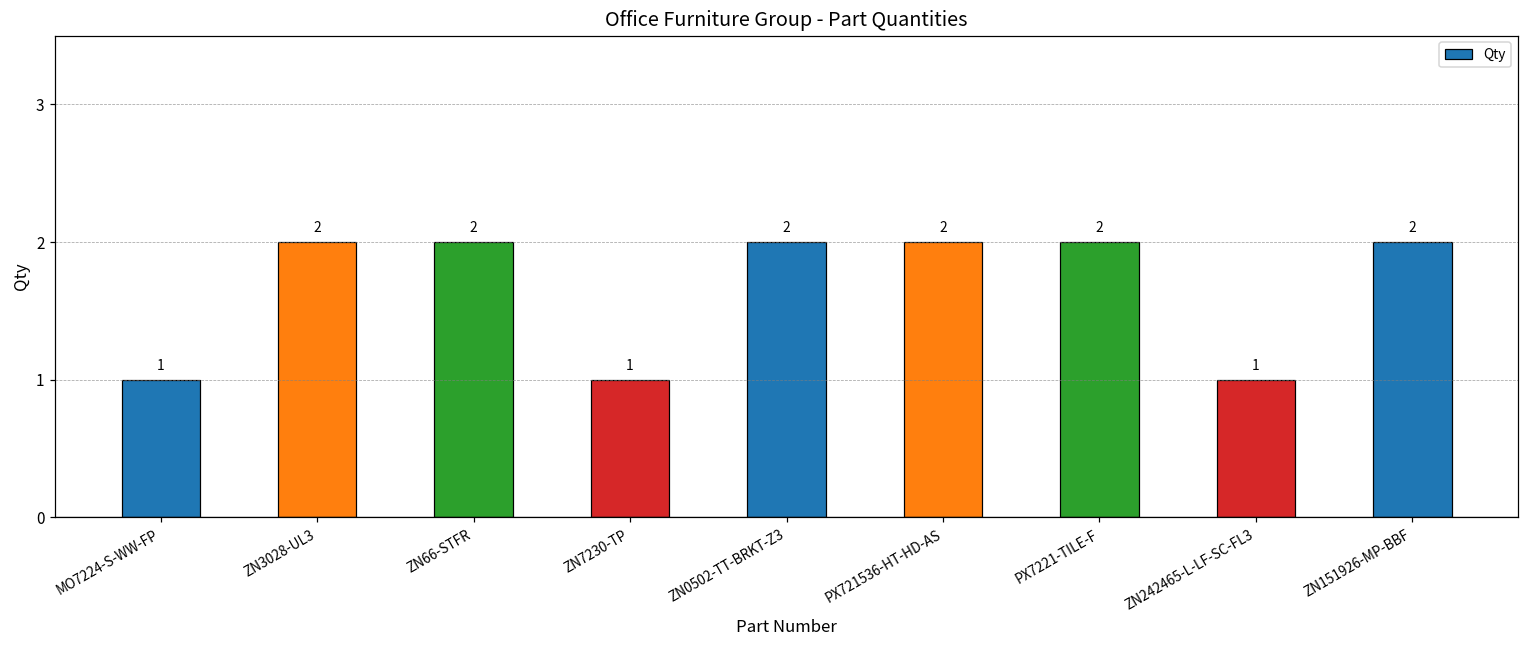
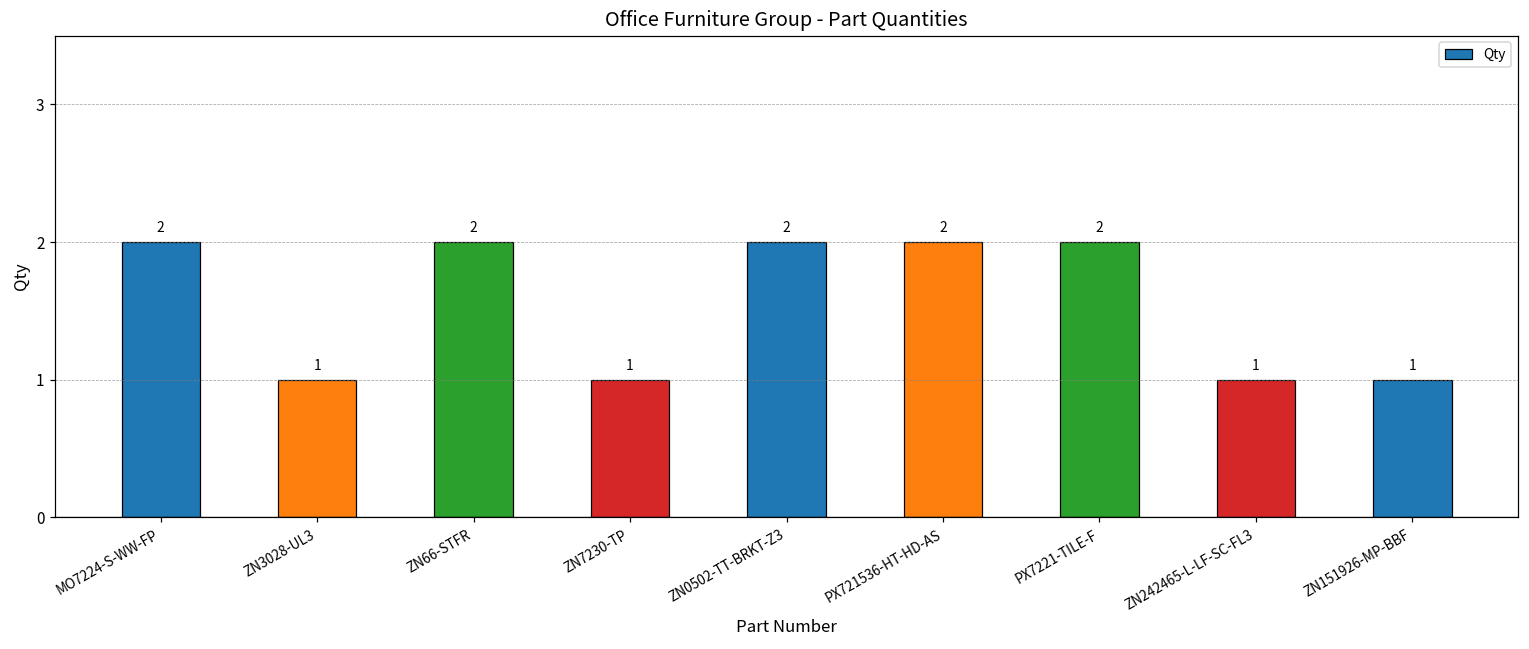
MO7224-S-WW-FP: 1 -> 2
ZN3028-UL3: 2 -> 1
ZN151926-MP-BBF: 2 -> 1
